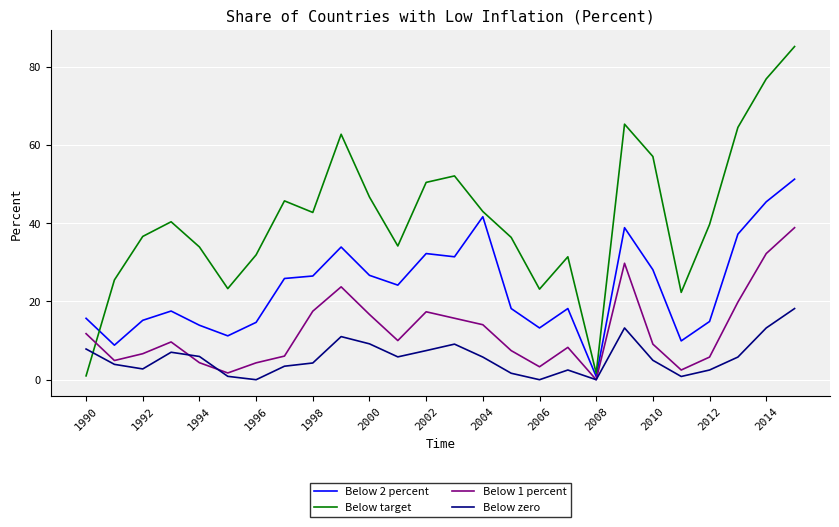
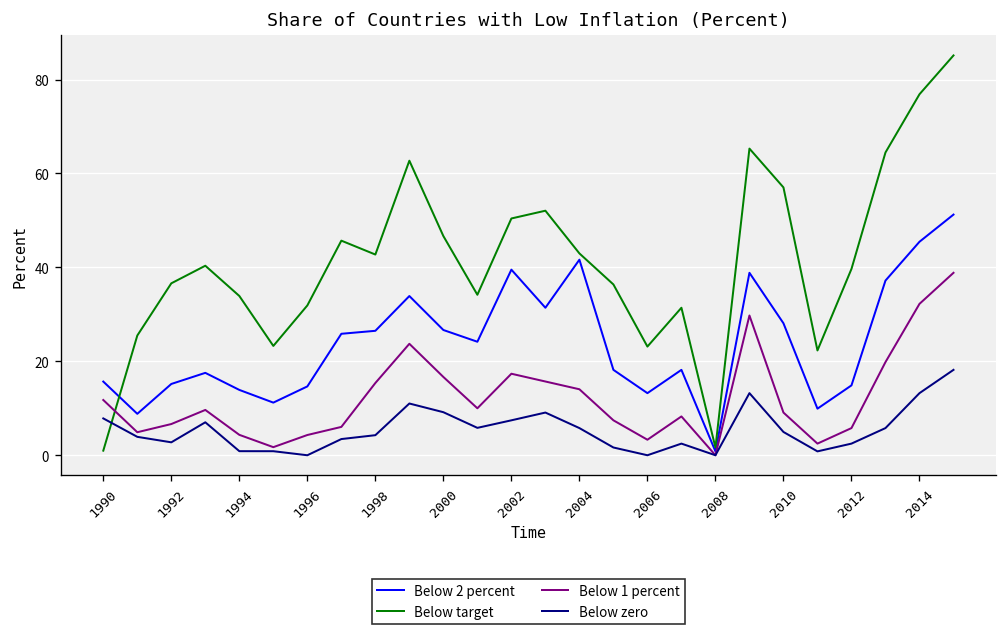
Below zero, 1994: 6 -> 1
Below 1 percent, 1998: 18 -> 15
Below 2 percent, 2002: 32 -> 40
